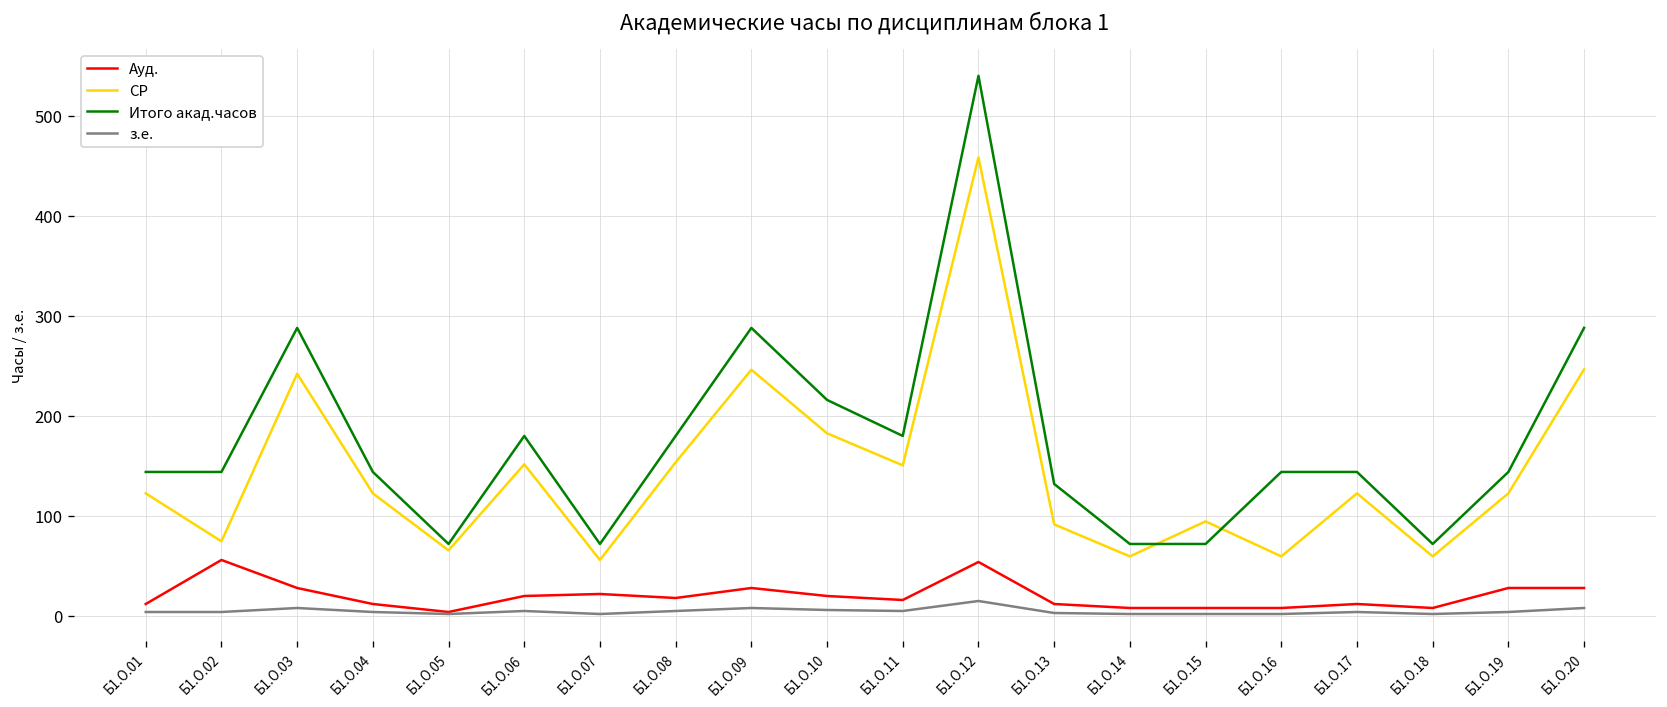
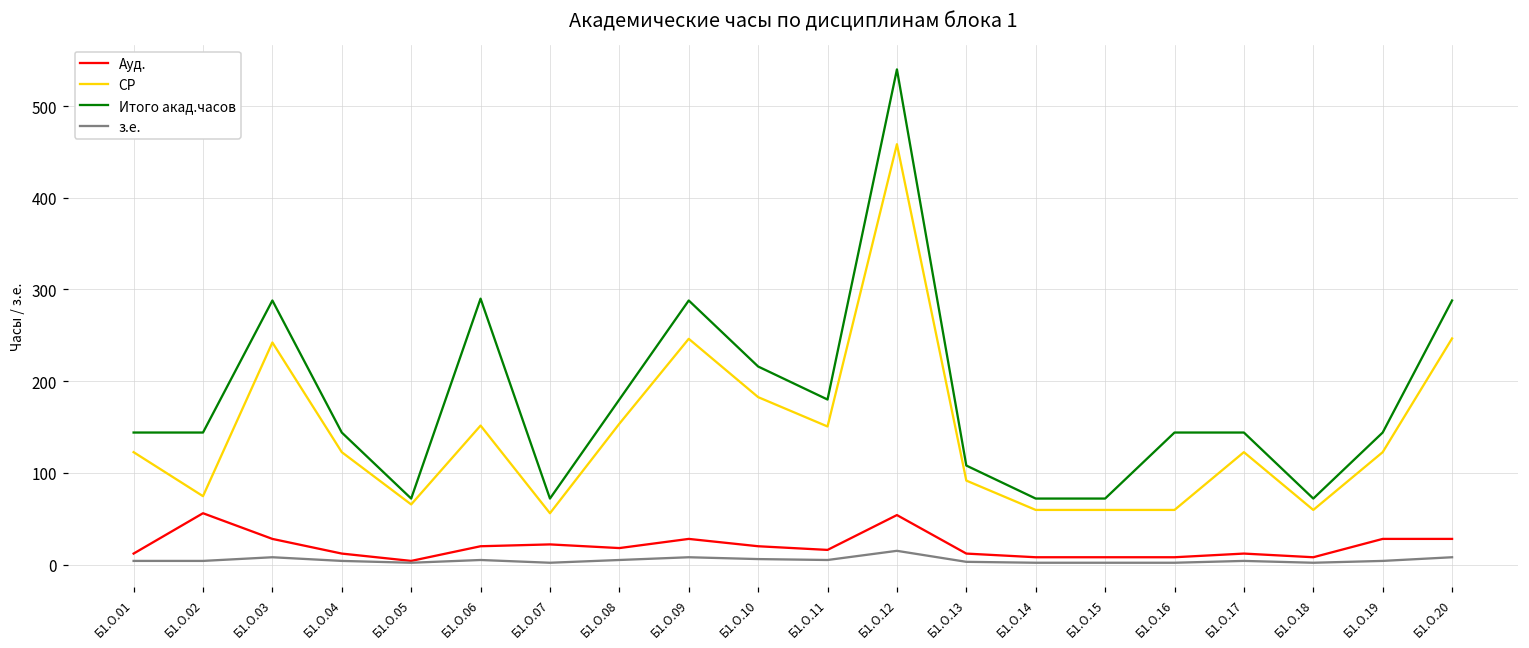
Итого акад.часов, Б1.О.06: 180 -> 290
Итого акад.часов, Б1.О.13: 130 -> 110
СР, Б1.О.15: 90 -> 60
